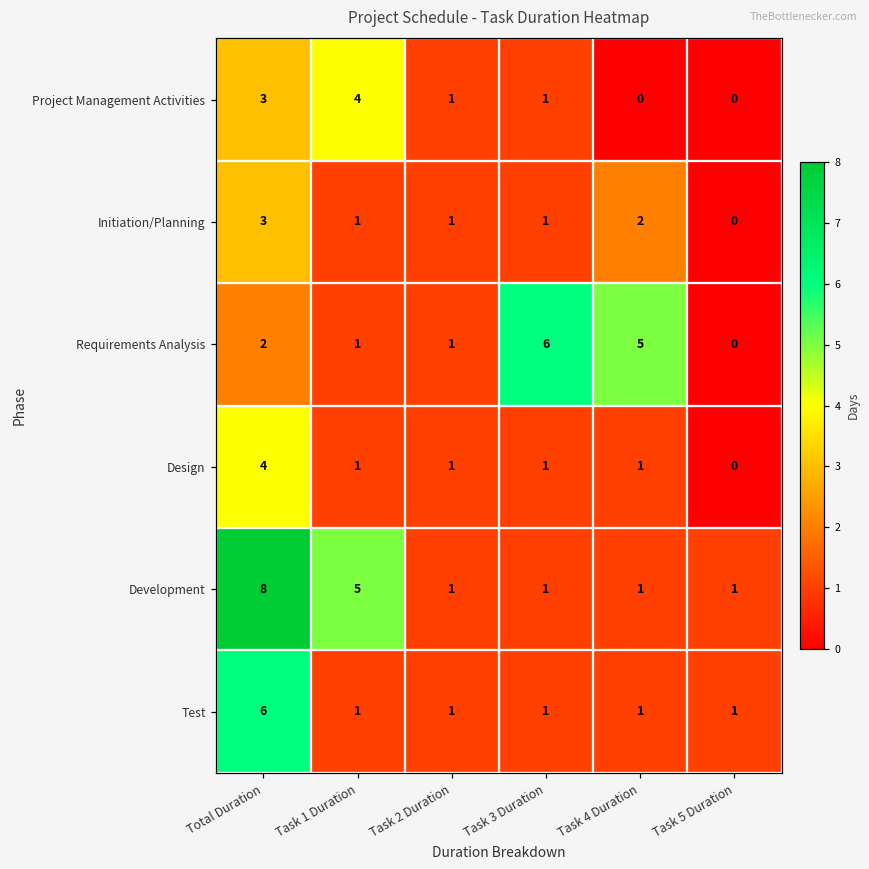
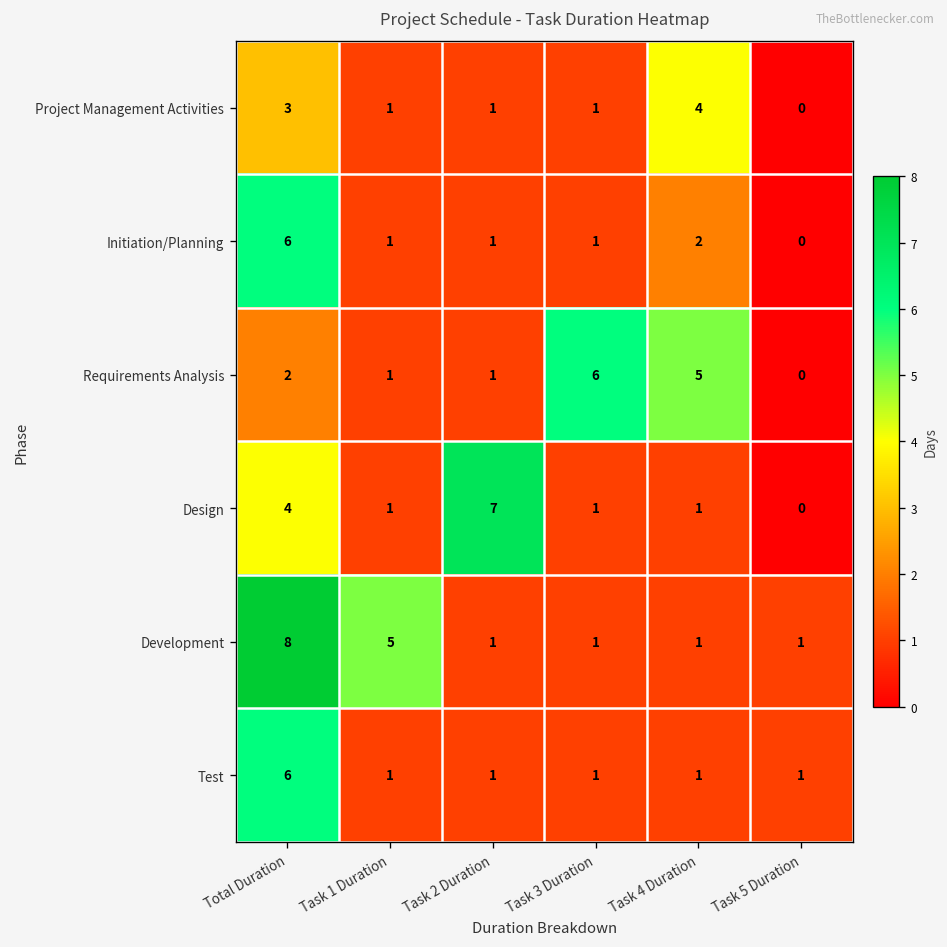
Project Management Activities, Task 1 Duration: 4 -> 1
Project Management Activities, Task 4 Duration: 0 -> 4
Initiation/Planning, Total Duration: 3 -> 6
Design, Task 2 Duration: 1 -> 7
